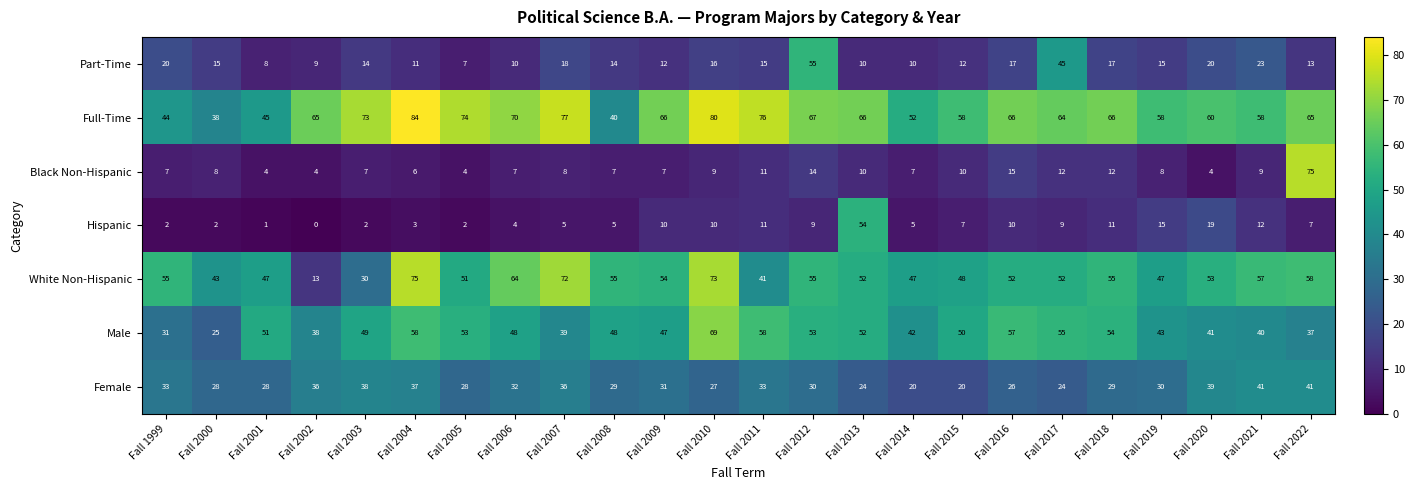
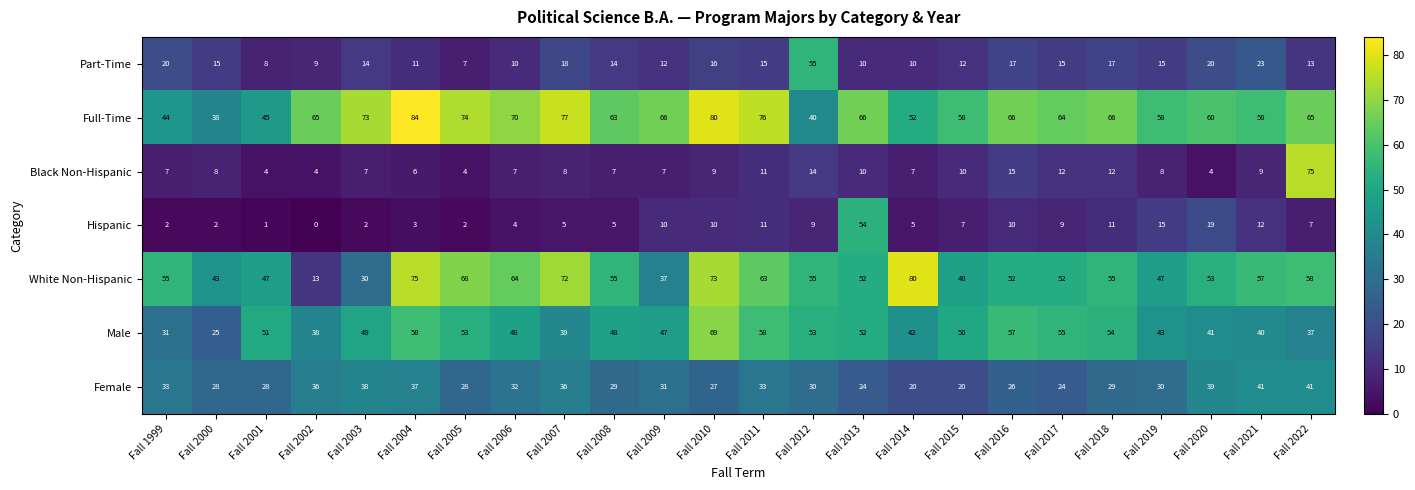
Part-Time, Fall 2017: 45 -> 15
Full-Time, Fall 2008: 40 -> 63
Full-Time, Fall 2012: 67 -> 40
White Non-Hispanic, Fall 2005: 51 -> 68
White Non-Hispanic, Fall 2009: 54 -> 37
White Non-Hispanic, Fall 2011: 41 -> 63
White Non-Hispanic, Fall 2014: 47 -> 80
